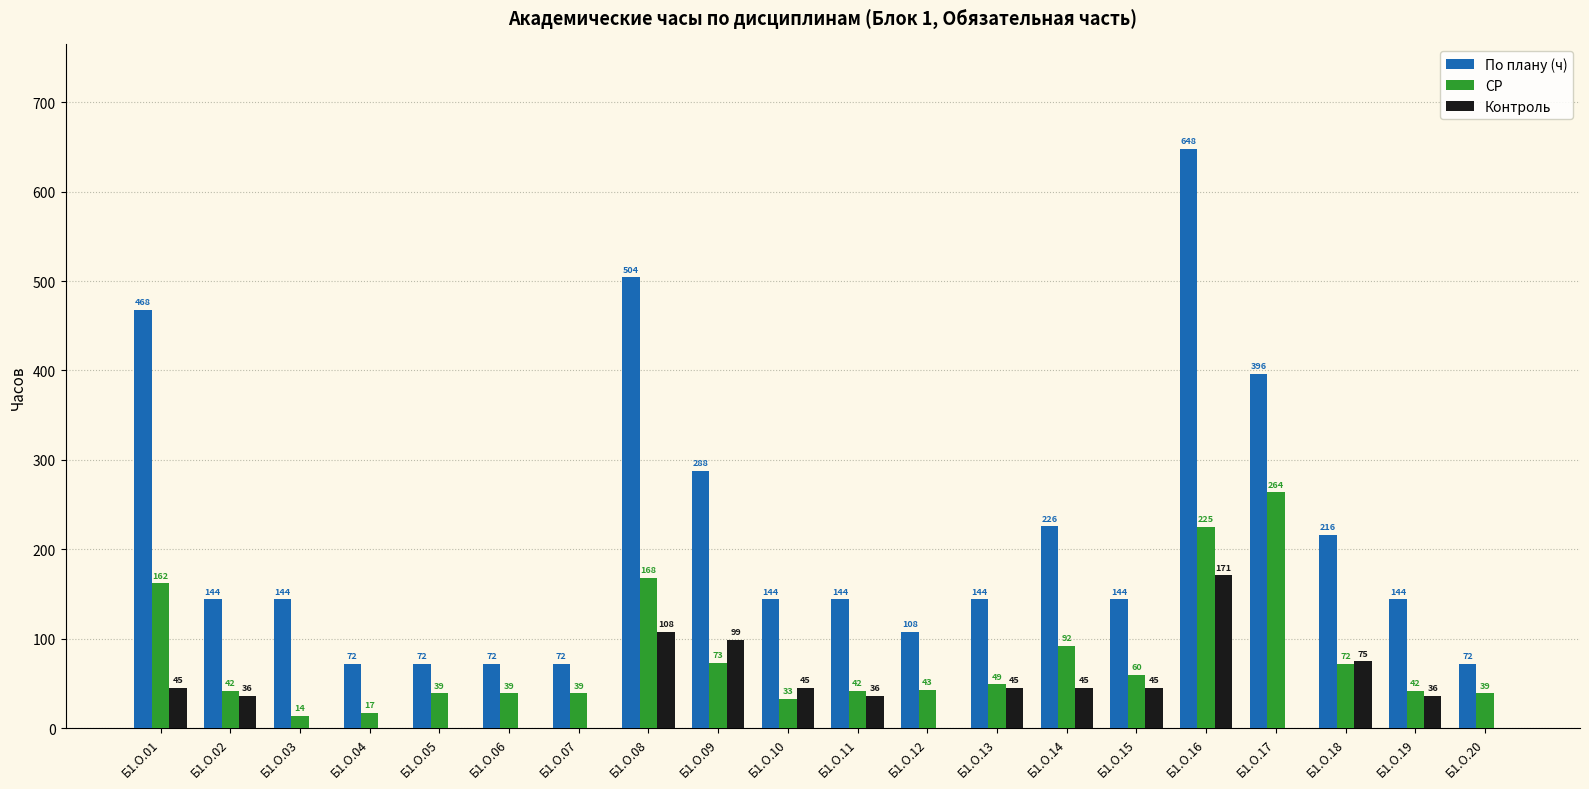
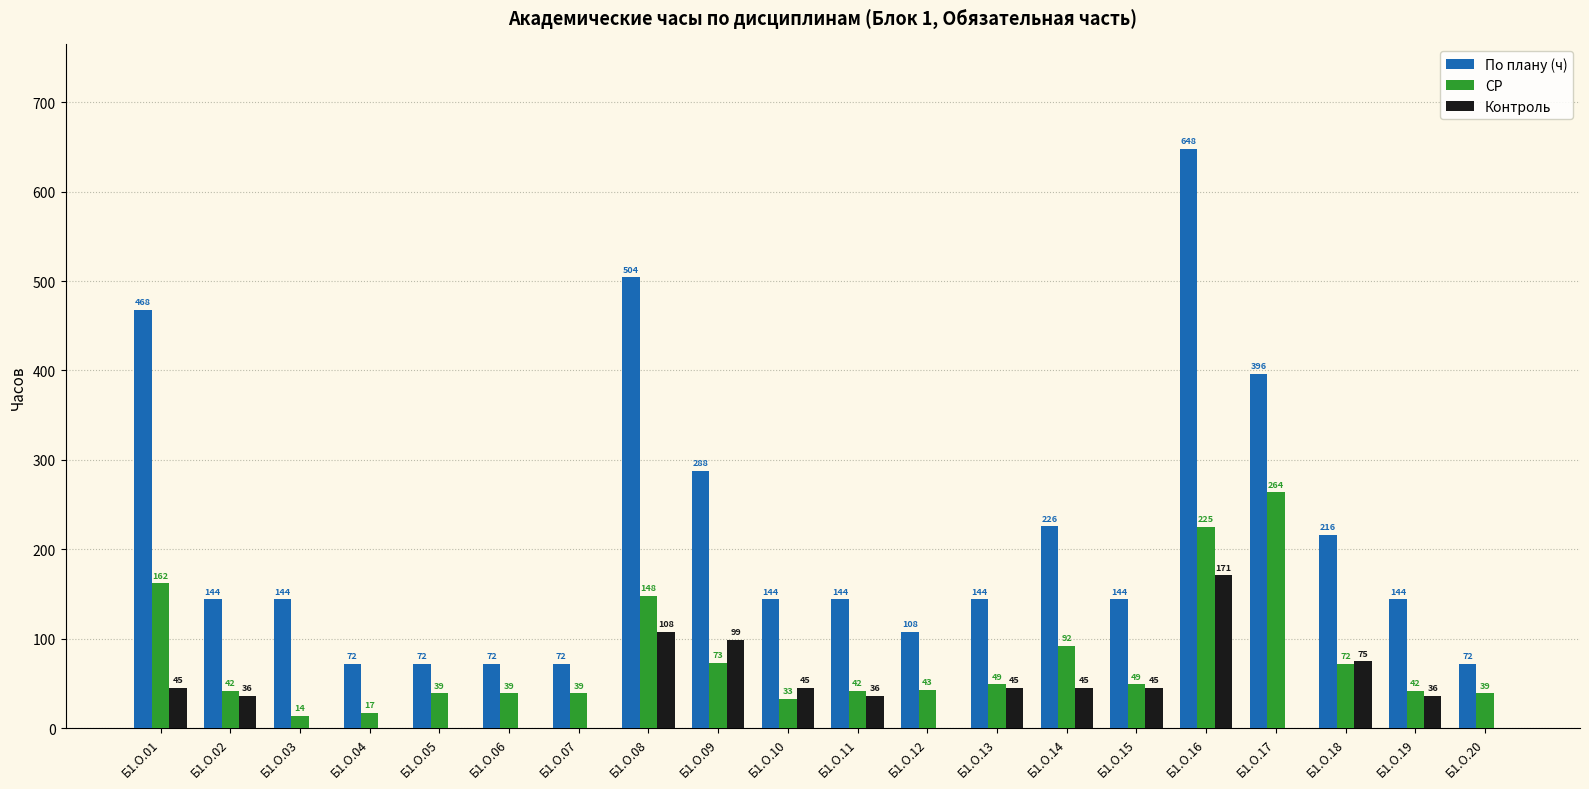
СР, Б1.О.08: 168 -> 148
СР, Б1.О.15: 60 -> 49
